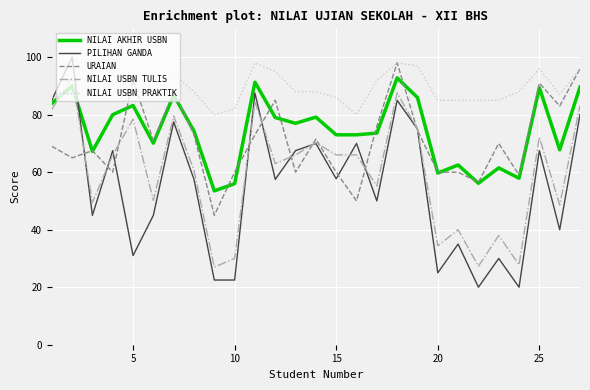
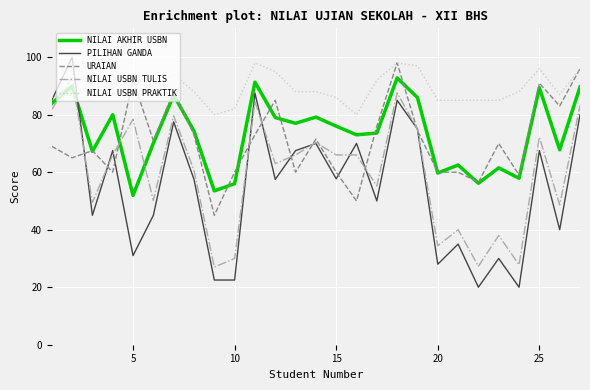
NILAI AKHIR USBN, 5: 83 -> 52
NILAI AKHIR USBN, 15: 73 -> 76
PILIHAN GANDA, 20: 25 -> 28
